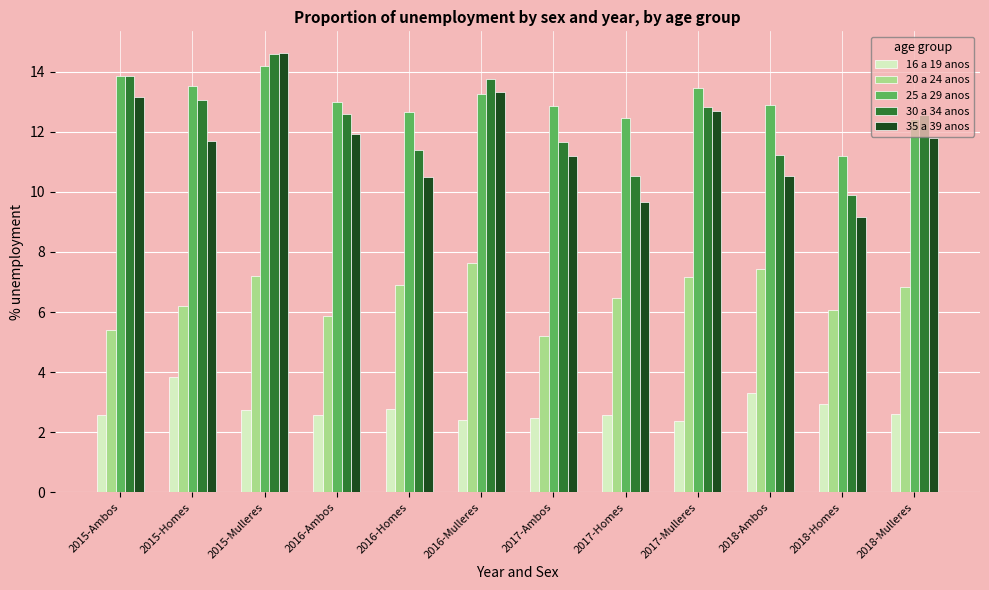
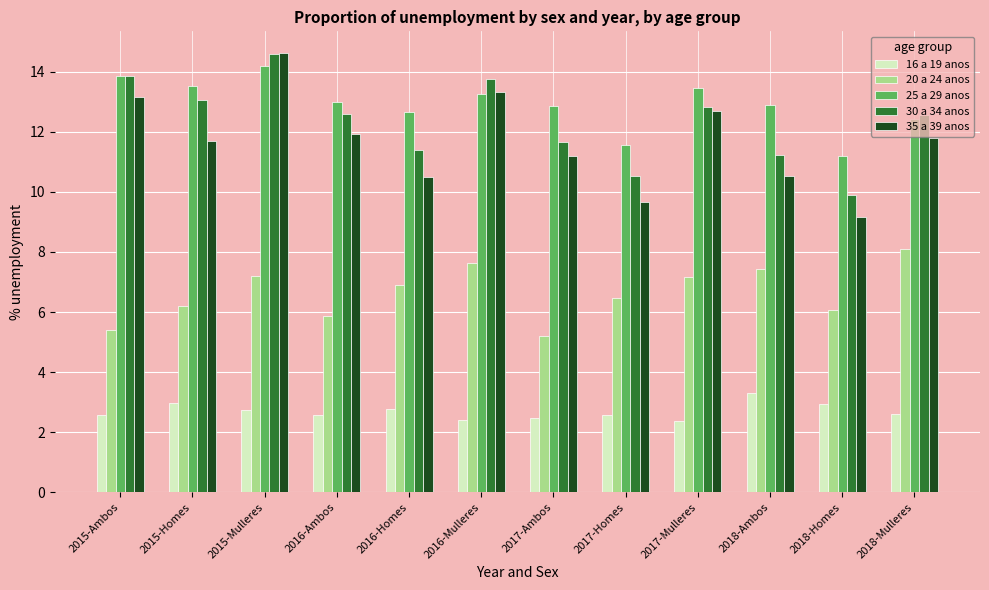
16 a 19 anos, 2015-Homes: 3.8 -> 3.0
25 a 29 anos, 2017-Homes: 12.5 -> 11.6
20 a 24 anos, 2018-Mulleres: 6.8 -> 8.1
